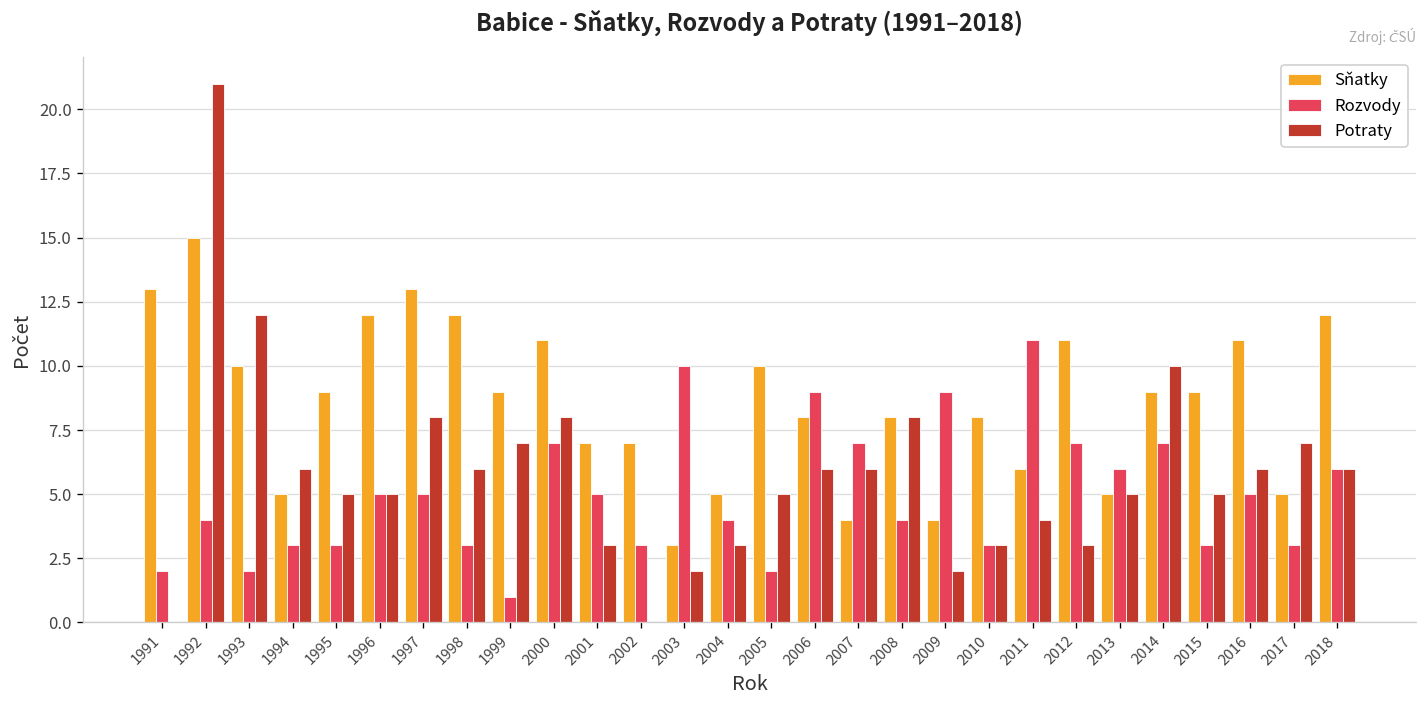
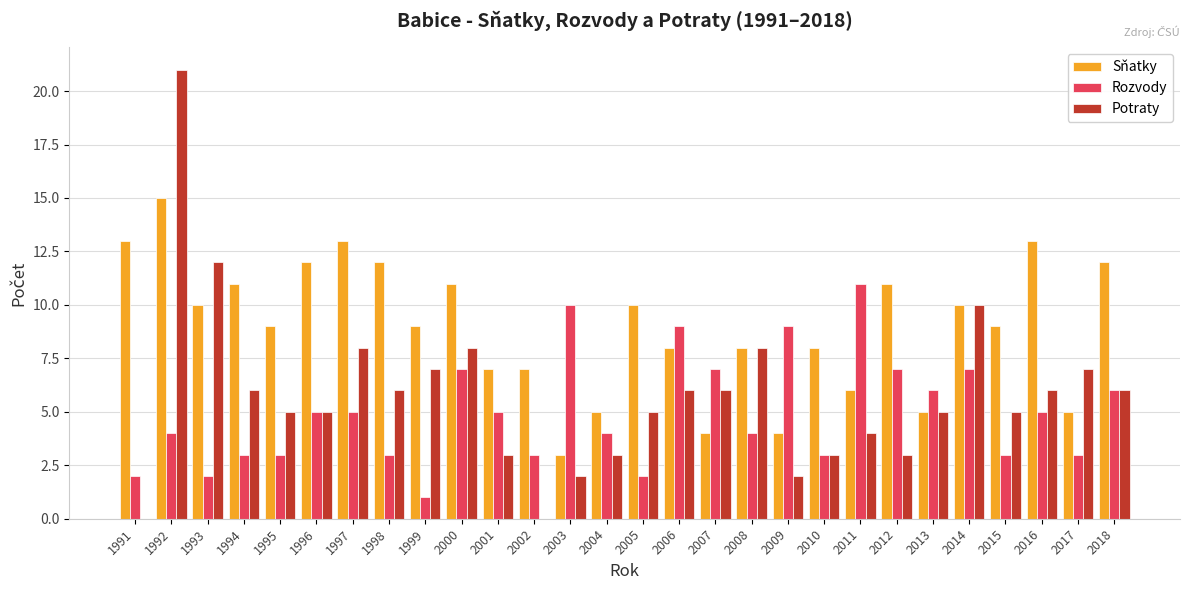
Sňatky, 1994: 5 -> 11
Sňatky, 2014: 9 -> 10
Sňatky, 2016: 11 -> 13
